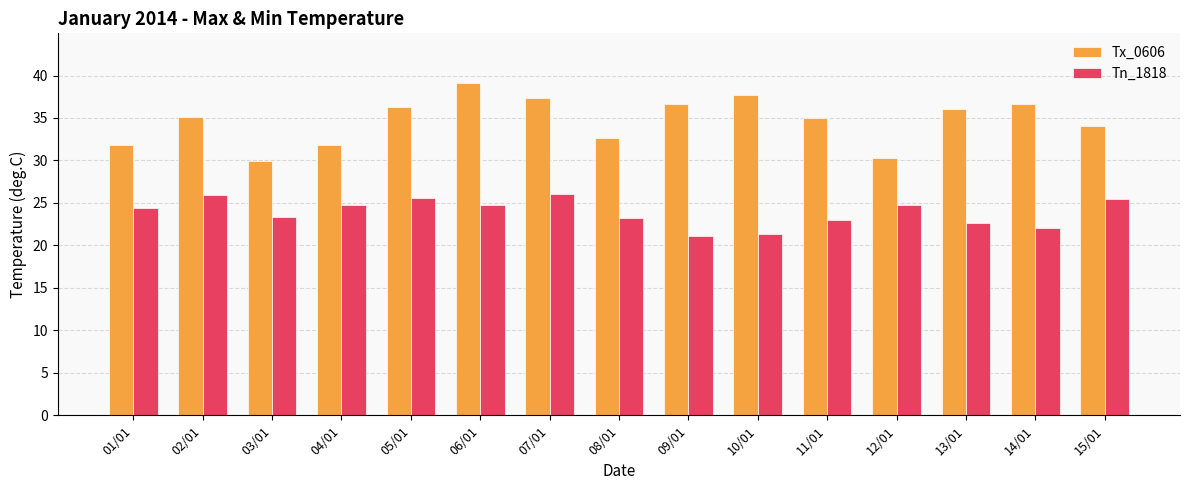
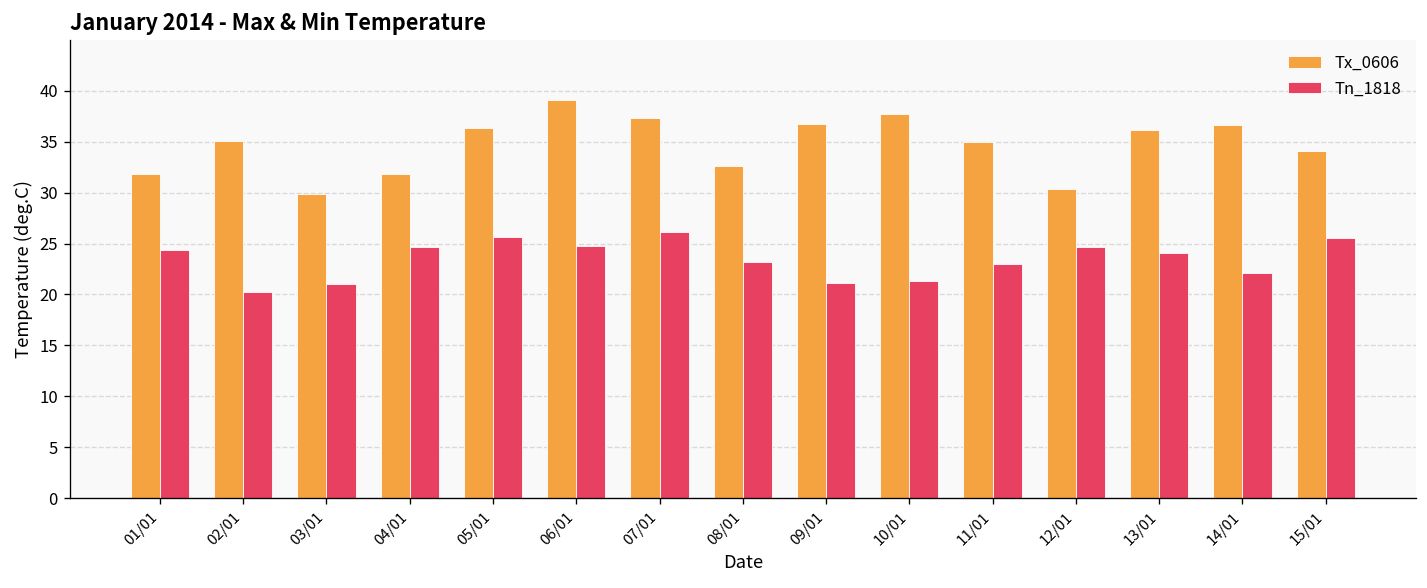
Tn_1818, 02/01: 26 -> 20
Tn_1818, 03/01: 23 -> 21
Tn_1818, 13/01: 23 -> 24
